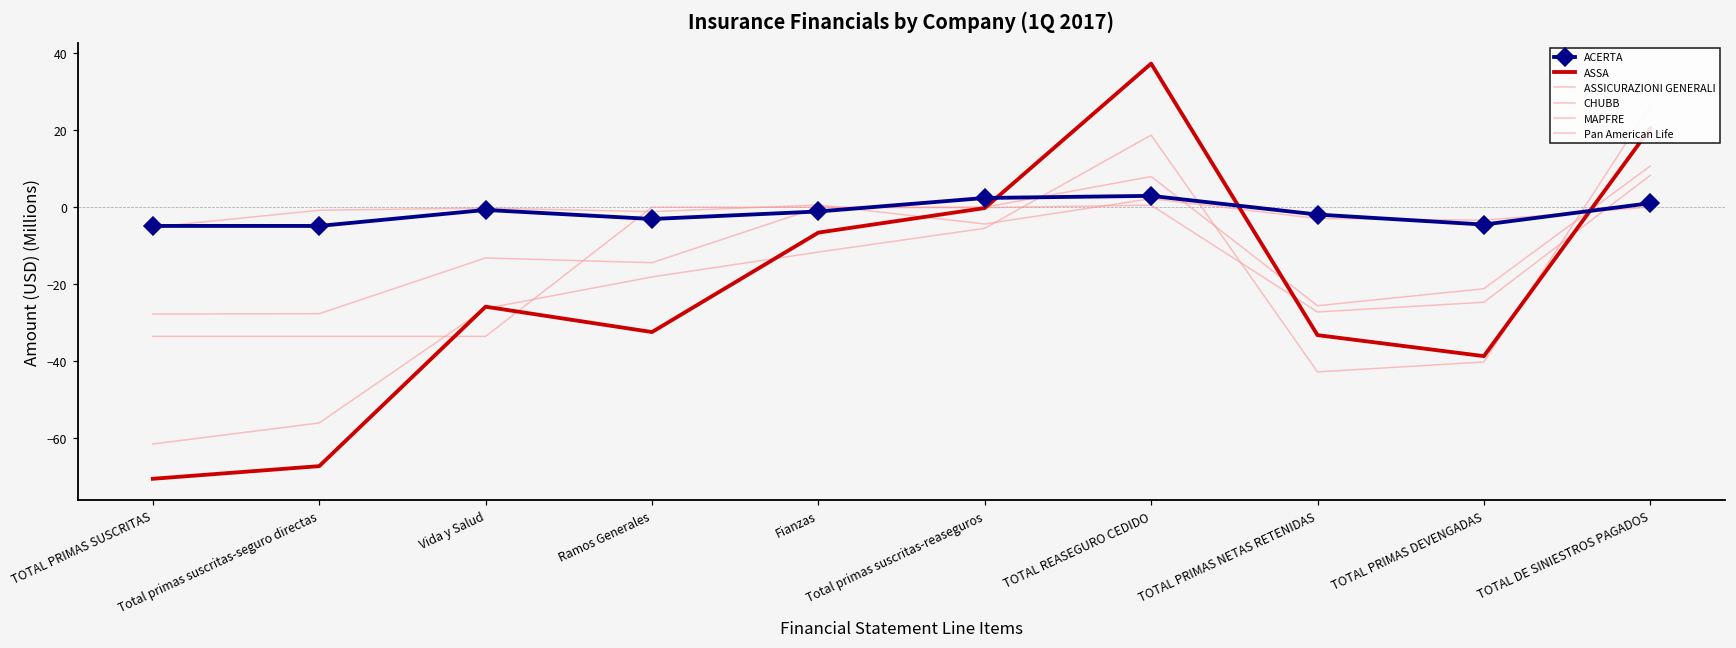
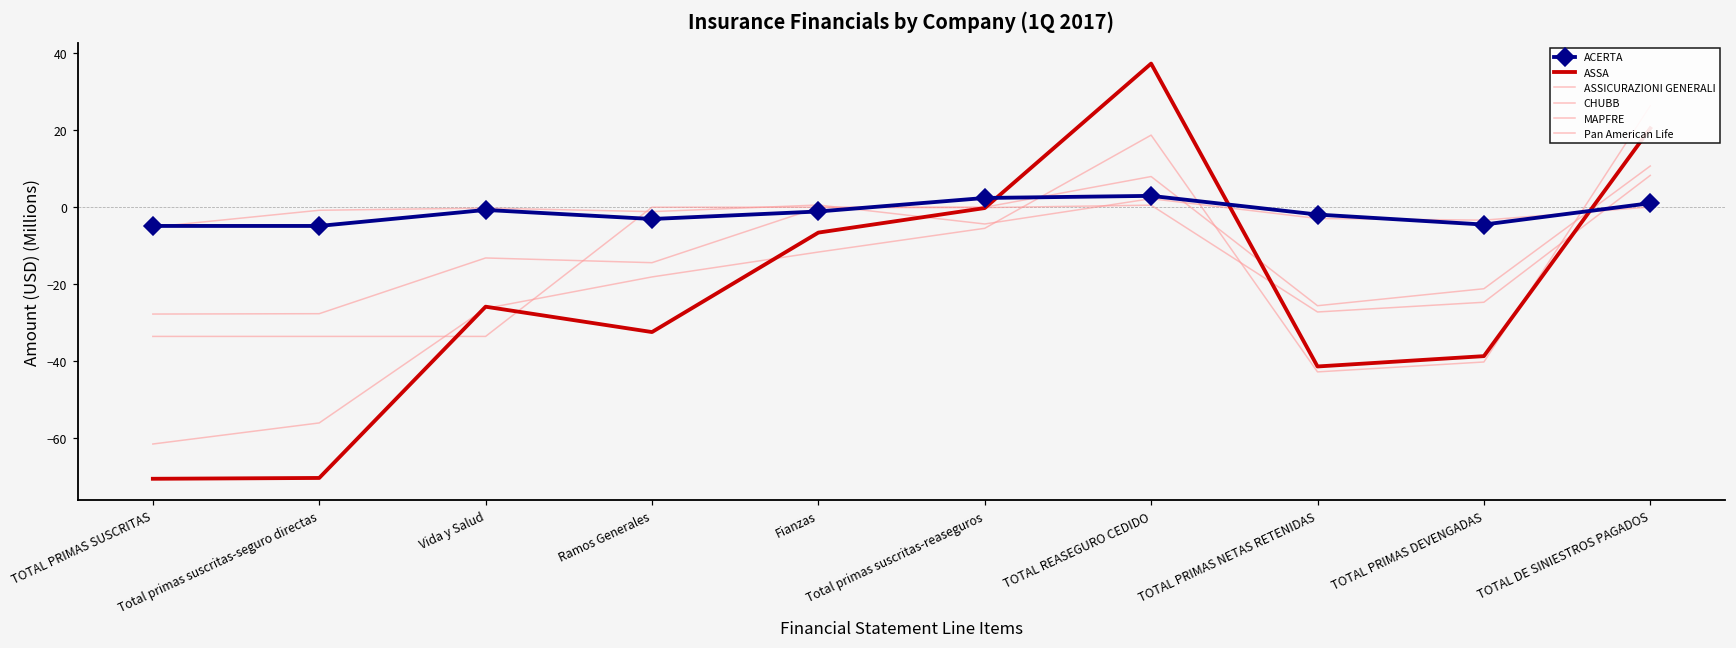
ASSA, Total primas suscritas-seguro directas: -67 -> -70
ASSA, TOTAL PRIMAS NETAS RETENIDAS: -33 -> -41
